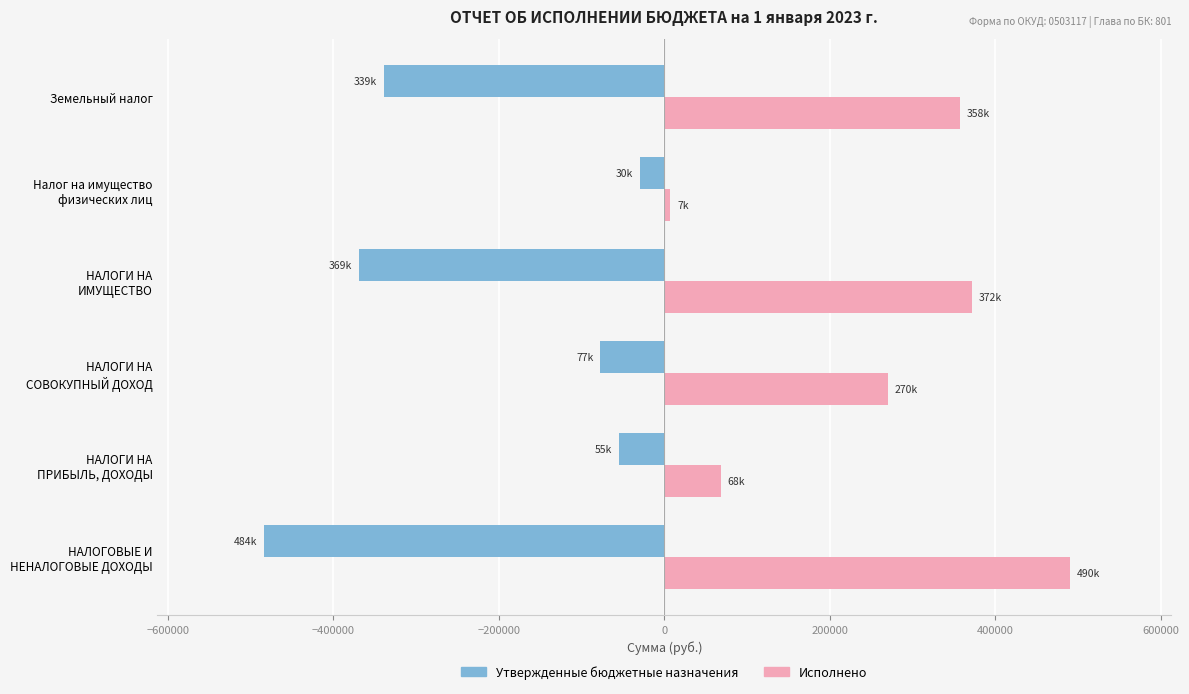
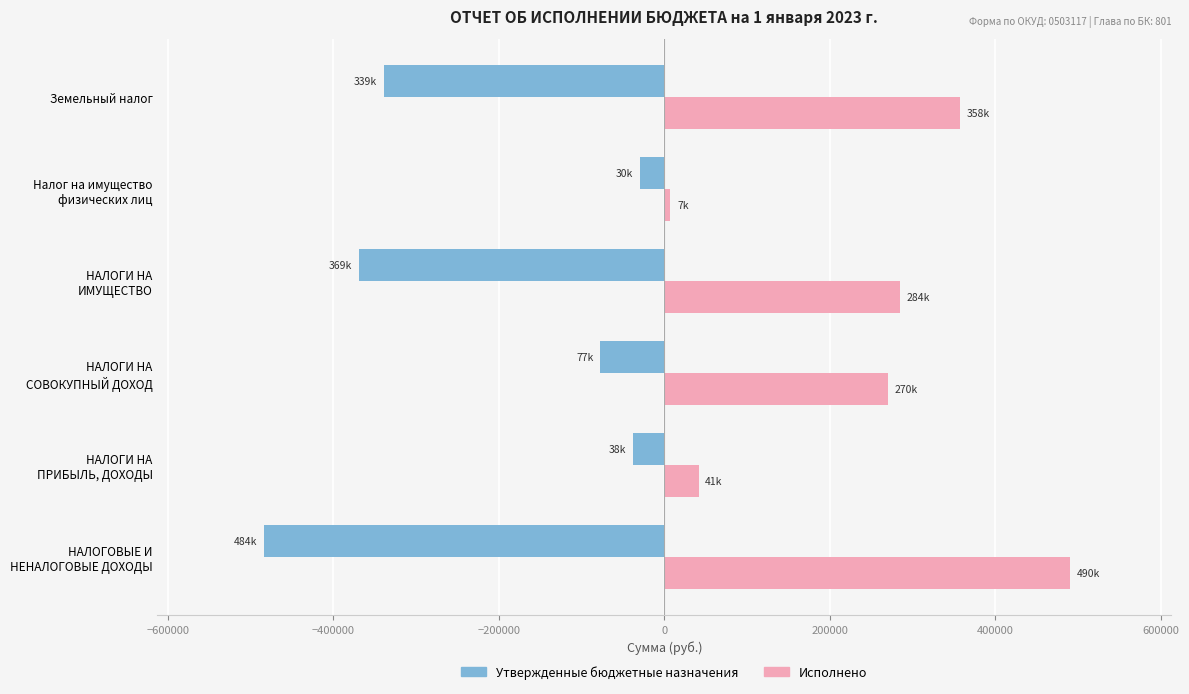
Исполнено, НАЛОГИ НА ИМУЩЕСТВО: 372k -> 284k
Утвержденные бюджетные назначения, НАЛОГИ НА ПРИБЫЛЬ, ДОХОДЫ: 55k -> 38k
Исполнено, НАЛОГИ НА ПРИБЫЛЬ, ДОХОДЫ: 68k -> 41k
